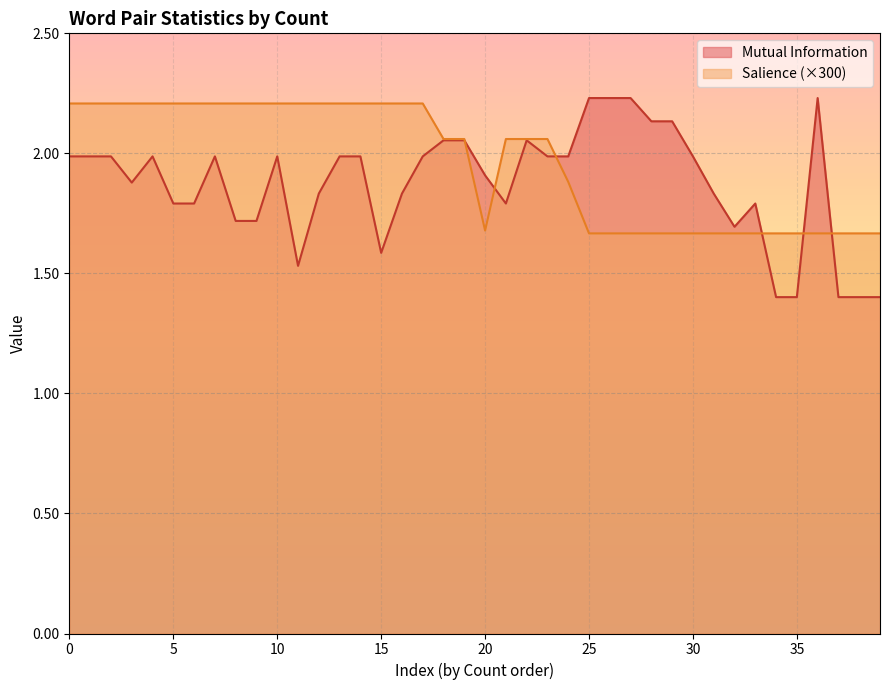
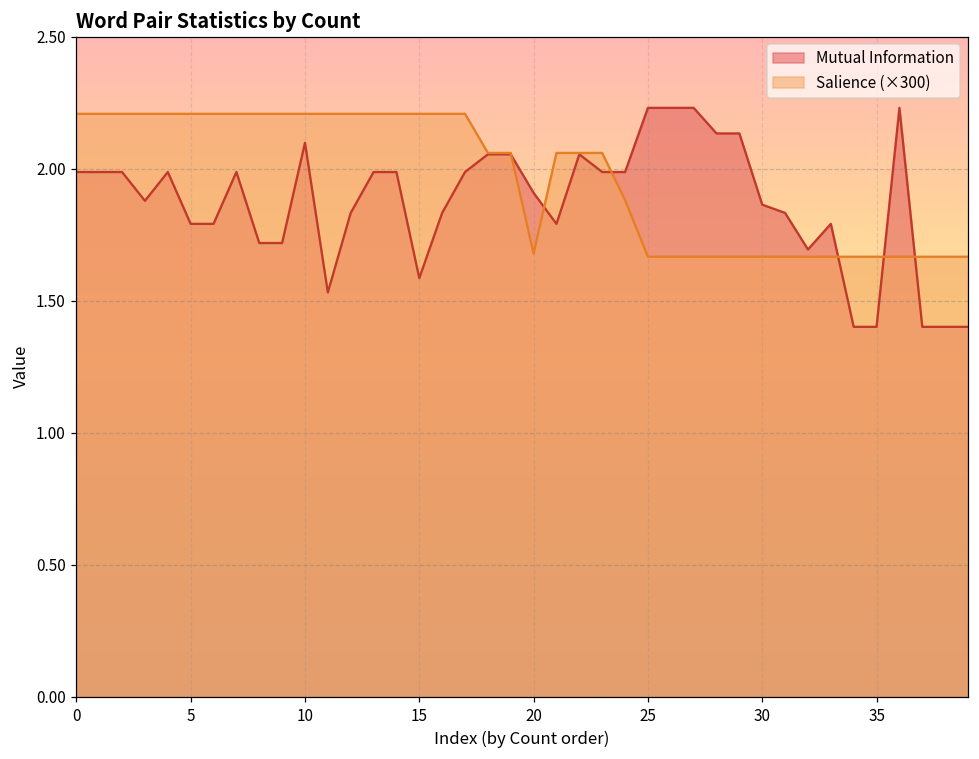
Mutual Information, 10: 1.99 -> 2.10
Mutual Information, 30: 1.99 -> 1.86
